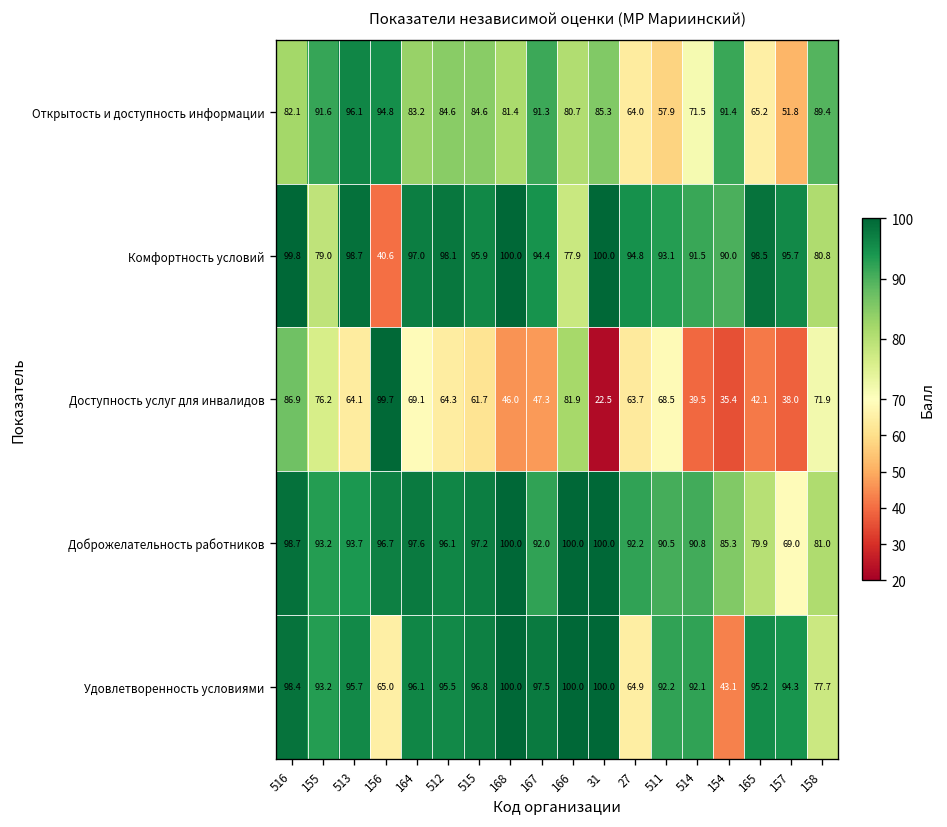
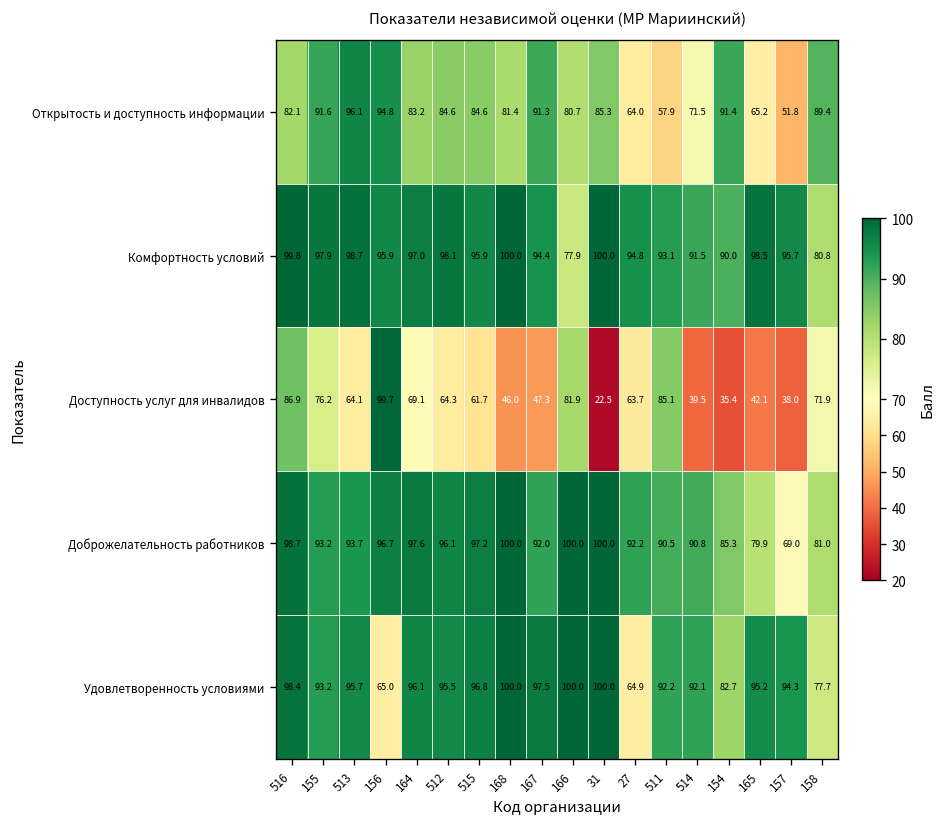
Комфортность условий, 155: 79.0 -> 97.9
Комфортность условий, 156: 40.6 -> 95.9
Доступность услуг для инвалидов, 511: 68.5 -> 85.1
Удовлетворенность условиями, 154: 43.1 -> 82.7
